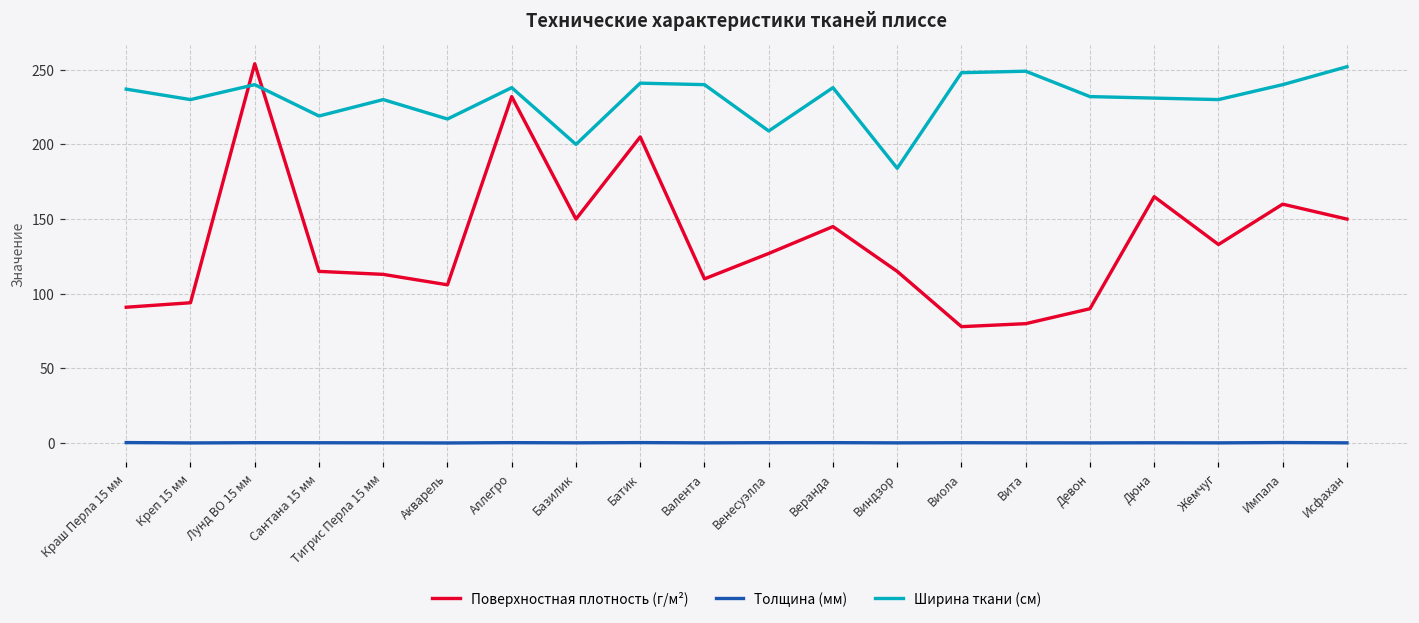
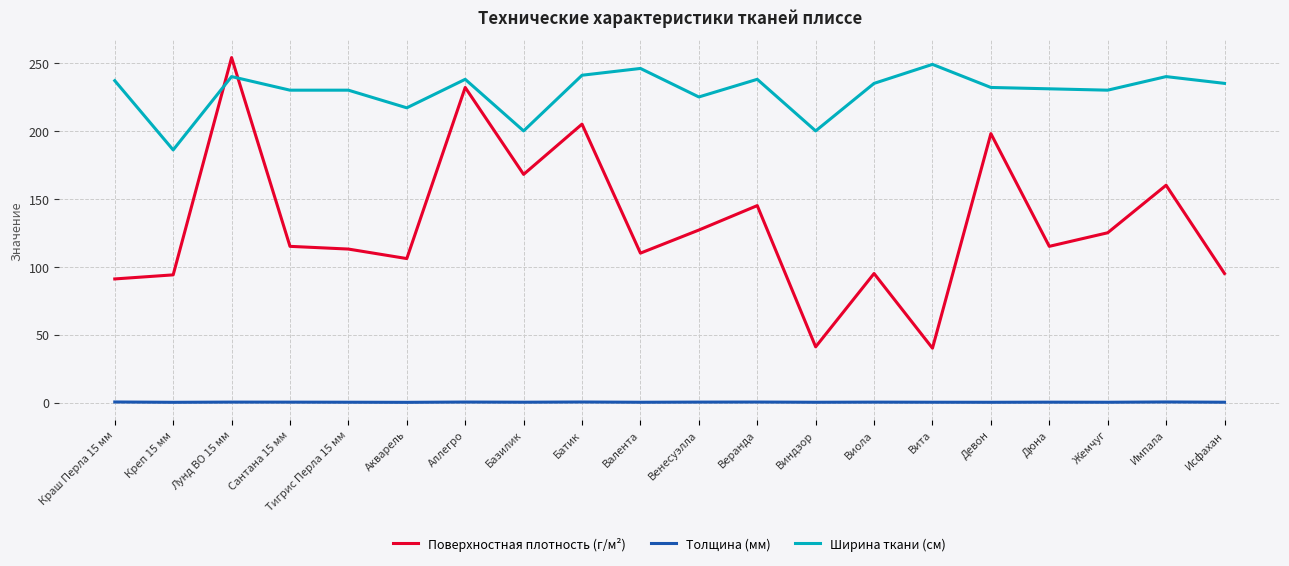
Ширина ткани (см), Креп 15 мм: 230 -> 186
Ширина ткани (см), Сантана 15 мм: 219 -> 230
Поверхностная плотность (г/м²), Базилик: 150 -> 168
Ширина ткани (см), Валента: 240 -> 246
Ширина ткани (см), Венесуэлла: 209 -> 225
Поверхностная плотность (г/м²), Виндзор: 115 -> 41
Ширина ткани (см), Виндзор: 184 -> 200
Поверхностная плотность (г/м²), Виола: 78 -> 95
Ширина ткани (см), Виола: 248 -> 235
Поверхностная плотность (г/м²), Вита: 80 -> 40
Поверхностная плотность (г/м²), Девон: 90 -> 198
Поверхностная плотность (г/м²), Дюна: 165 -> 115
Поверхностная плотность (г/м²), Жемчуг: 133 -> 125
Поверхностная плотность (г/м²), Исфахан: 150 -> 95
Ширина ткани (см), Исфахан: 252 -> 235
